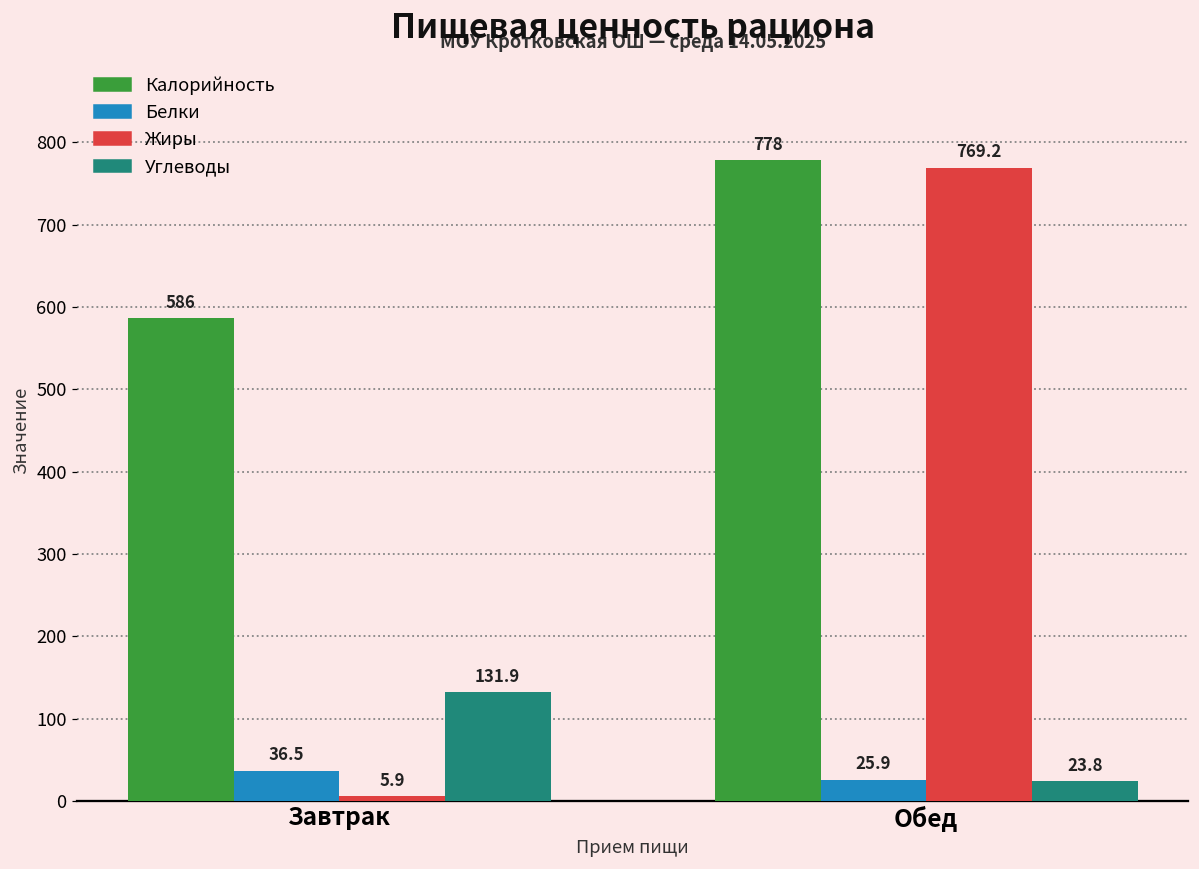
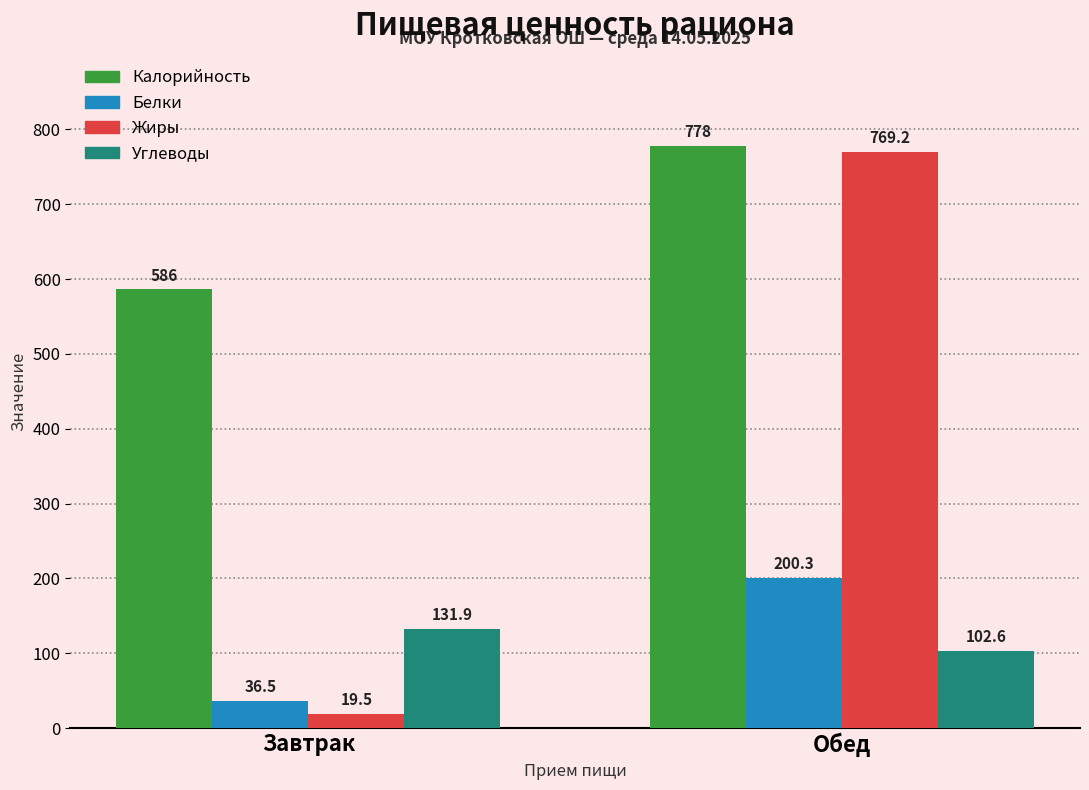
Жиры, Завтрак: 5.9 -> 19.5
Белки, Обед: 25.9 -> 200.3
Углеводы, Обед: 23.8 -> 102.6
